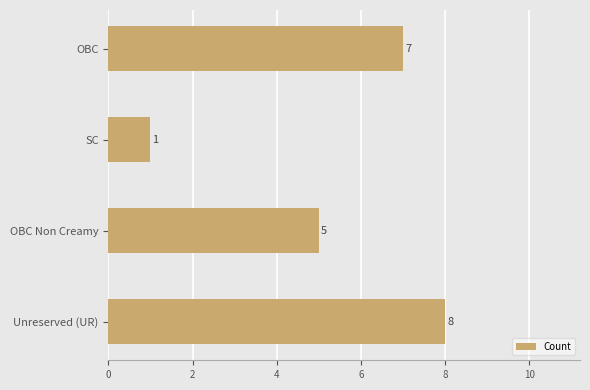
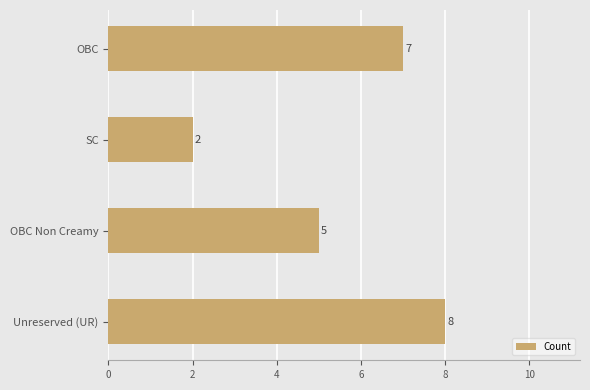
SC: 1 -> 2
